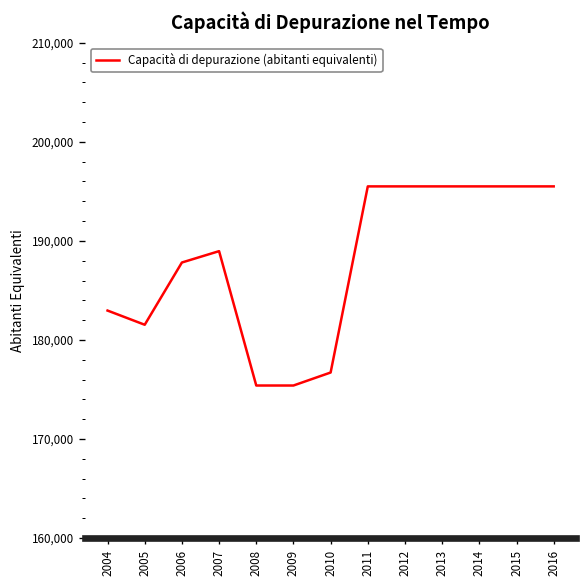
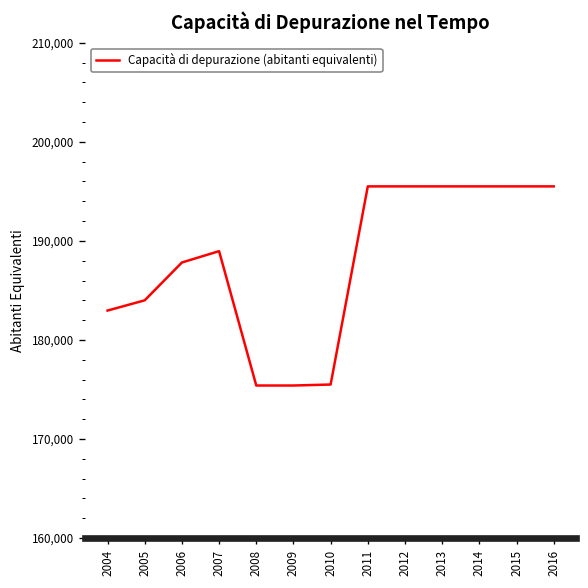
2005: 182,000 -> 184,000
2010: 177,000 -> 176,000
